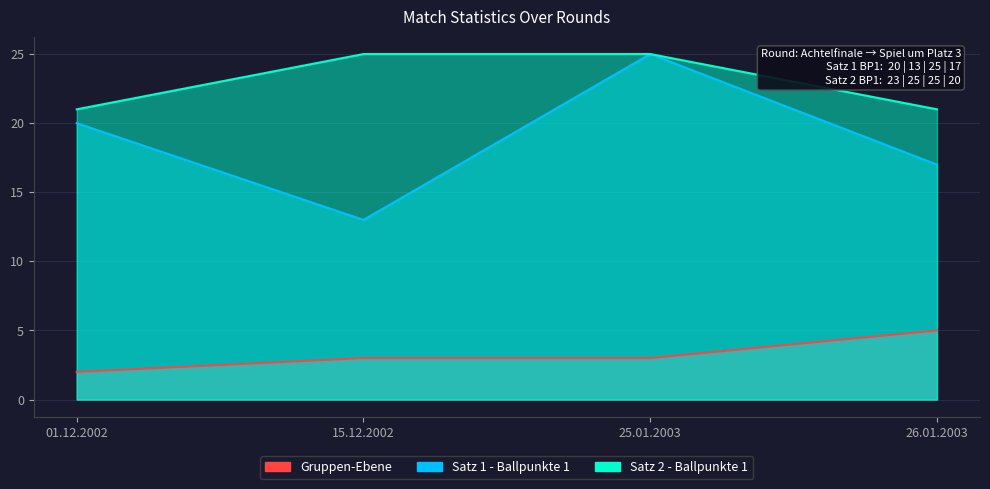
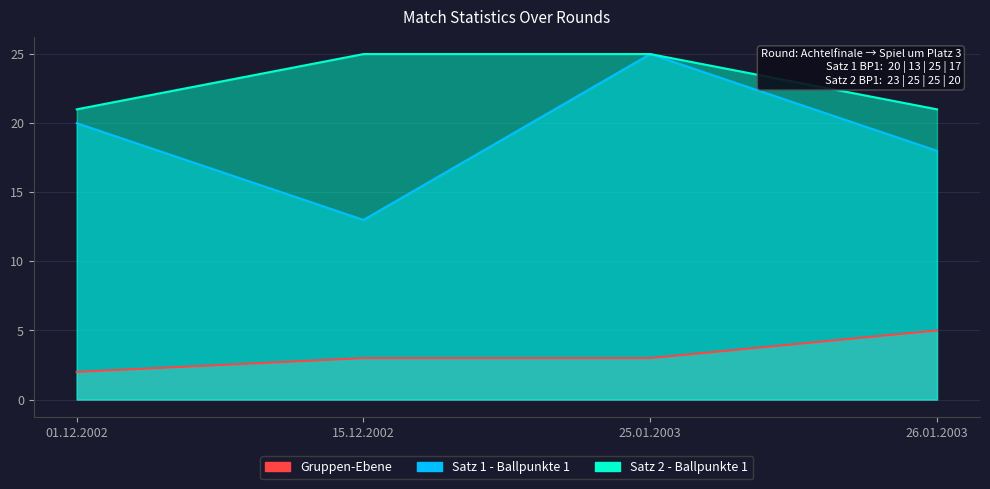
Satz 1 - Ballpunkte 1, 26.01.2003: 17 -> 18
